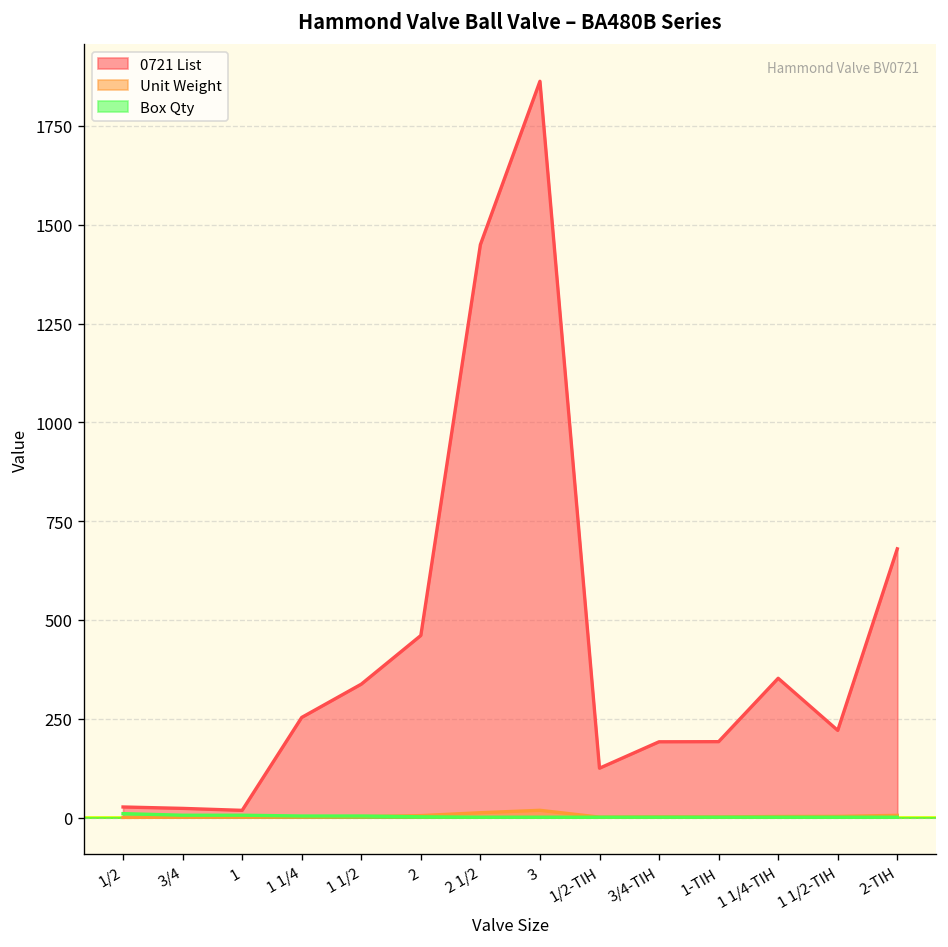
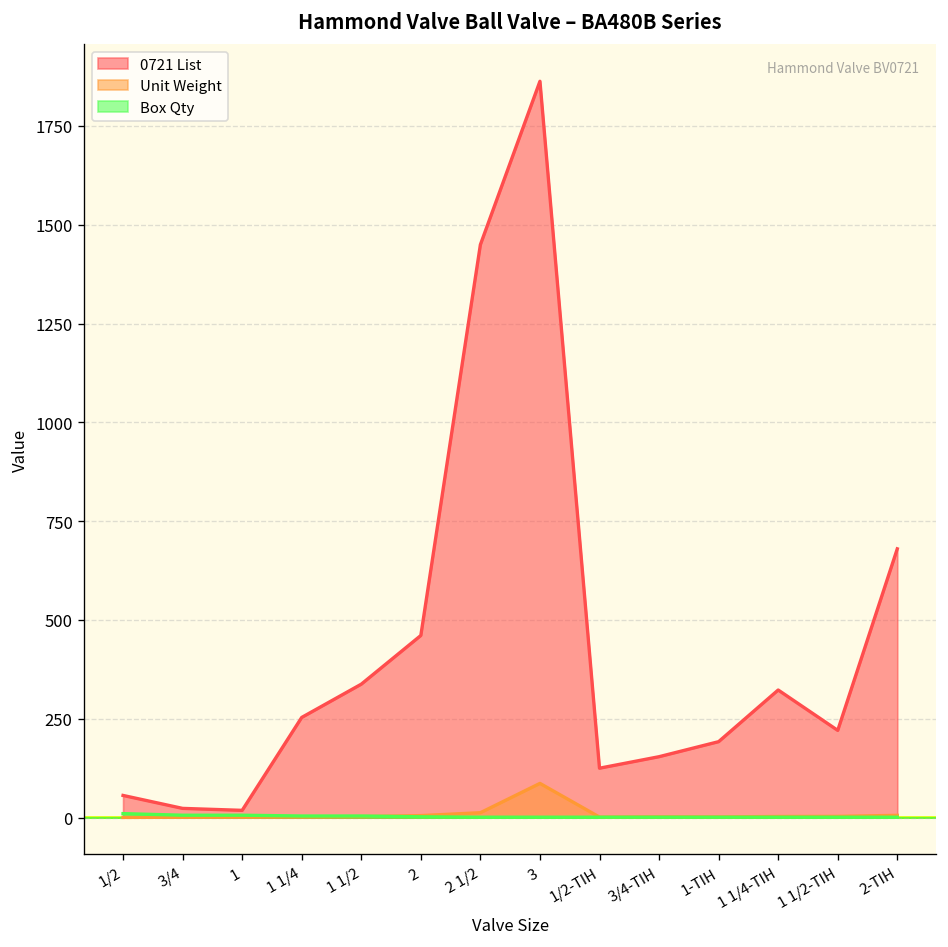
0721 List, 1/2: 30 -> 60
Unit Weight, 3: 20 -> 90
0721 List, 3/4-TIH: 190 -> 150
0721 List, 1 1/4-TIH: 350 -> 320
